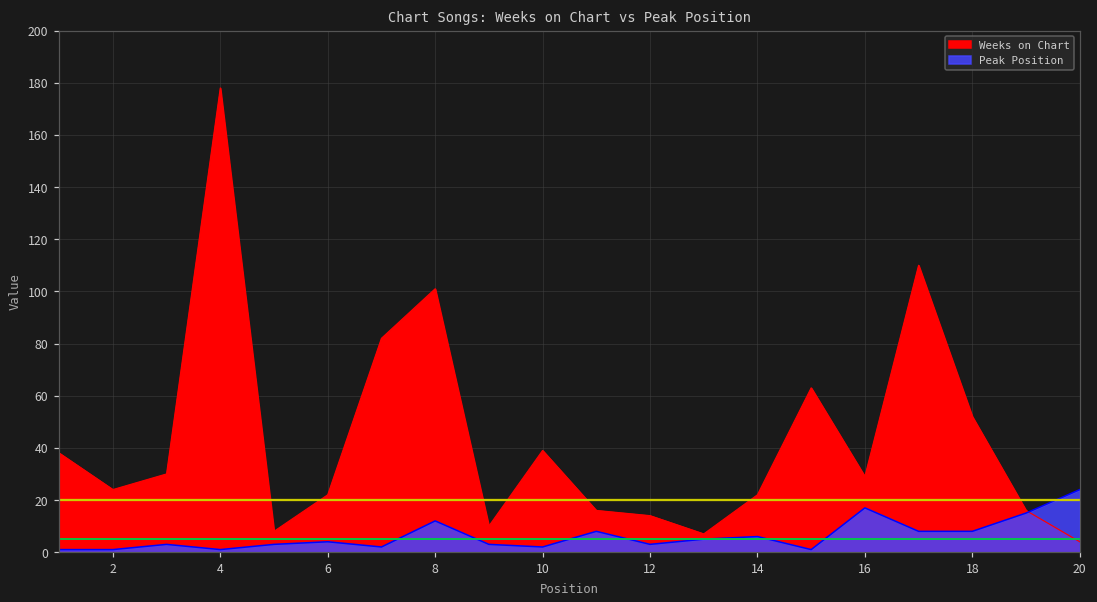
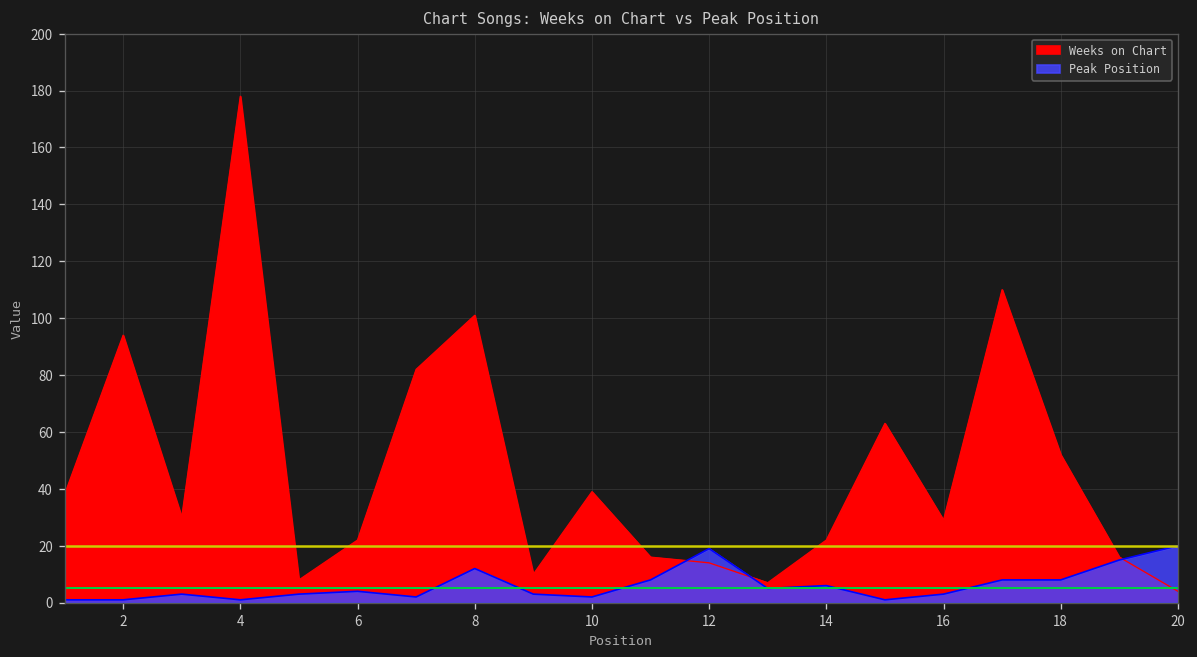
Weeks on Chart, 2: 24 -> 94
Peak Position, 12: 3 -> 19
Peak Position, 16: 17 -> 3
Peak Position, 20: 24 -> 20
